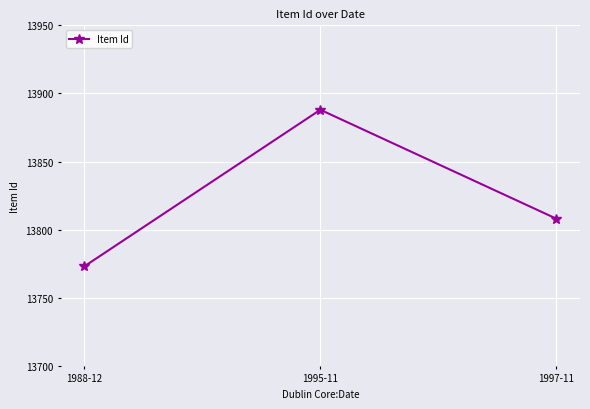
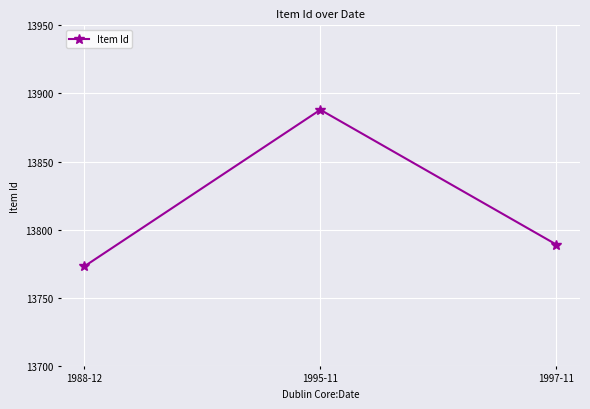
1997-11: 13808 -> 13789
